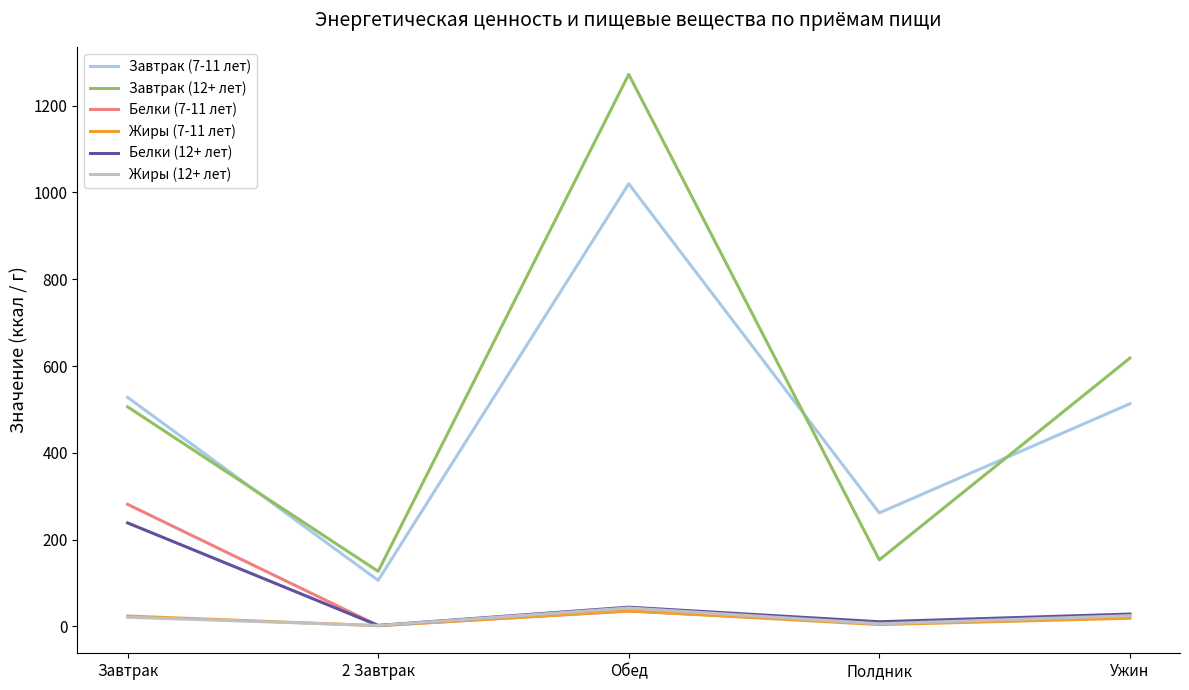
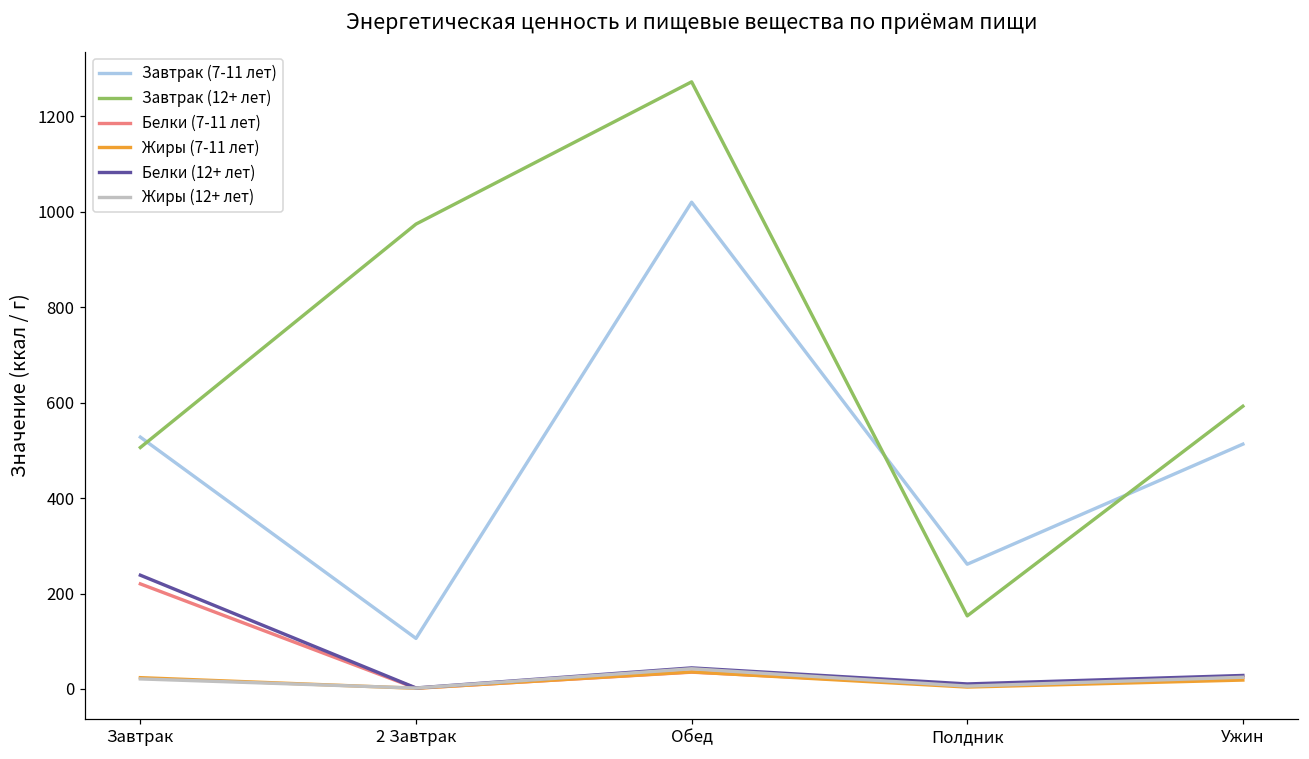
Белки (7-11 лет), Завтрак: 280 -> 220
Завтрак (12+ лет), 2 Завтрак: 130 -> 970
Завтрак (12+ лет), Ужин: 620 -> 590
